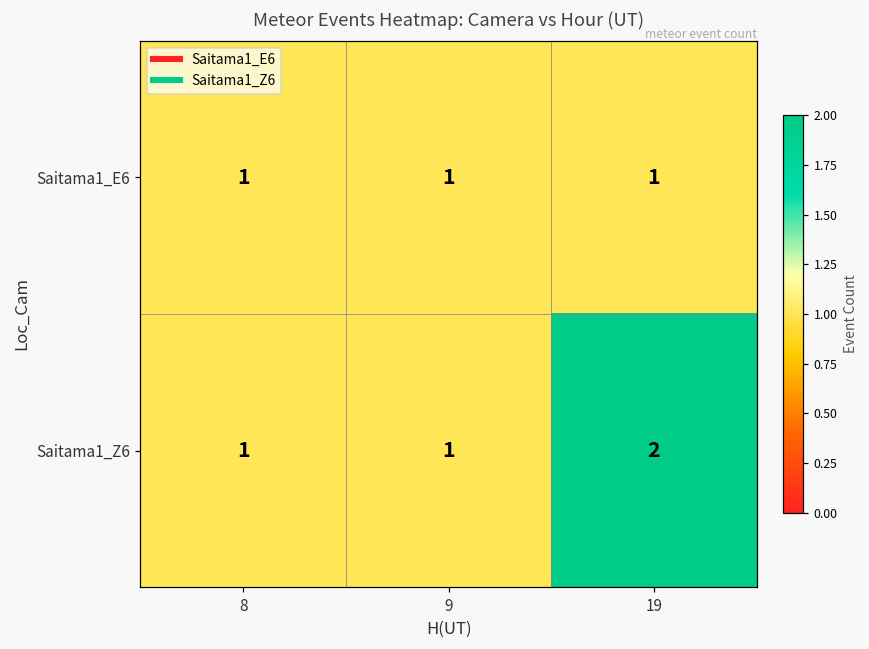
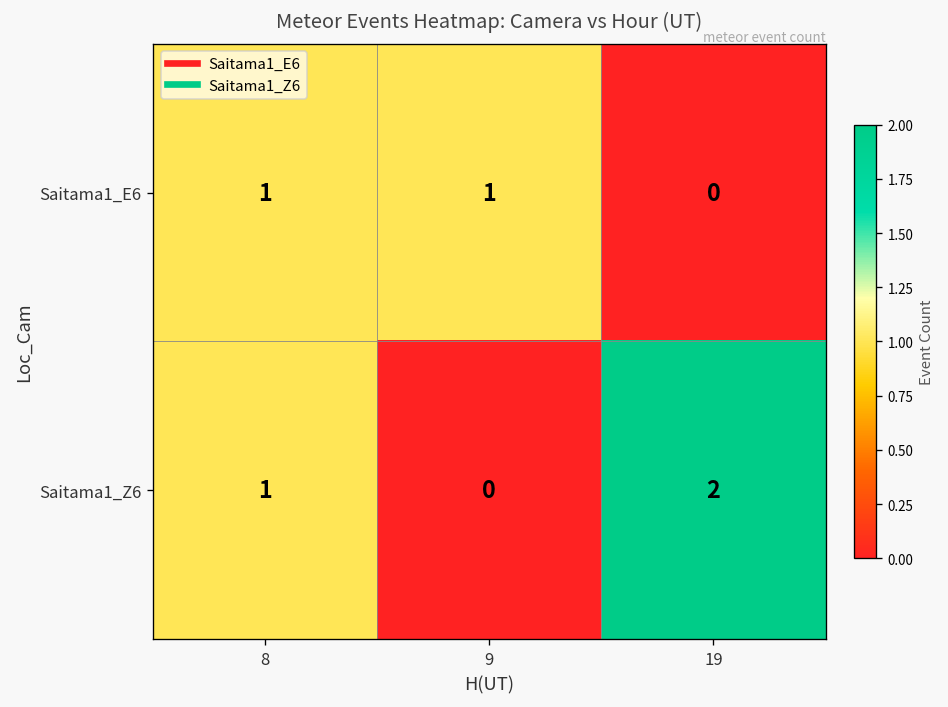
Saitama1_E6, 19: 1 -> 0
Saitama1_Z6, 9: 1 -> 0
